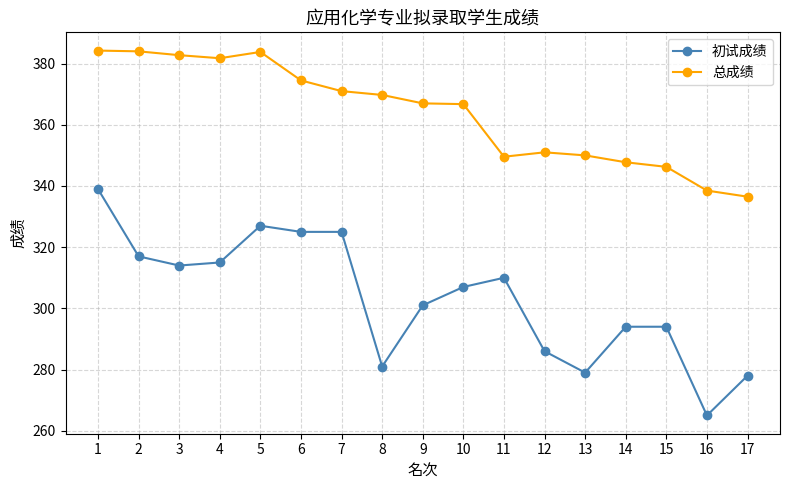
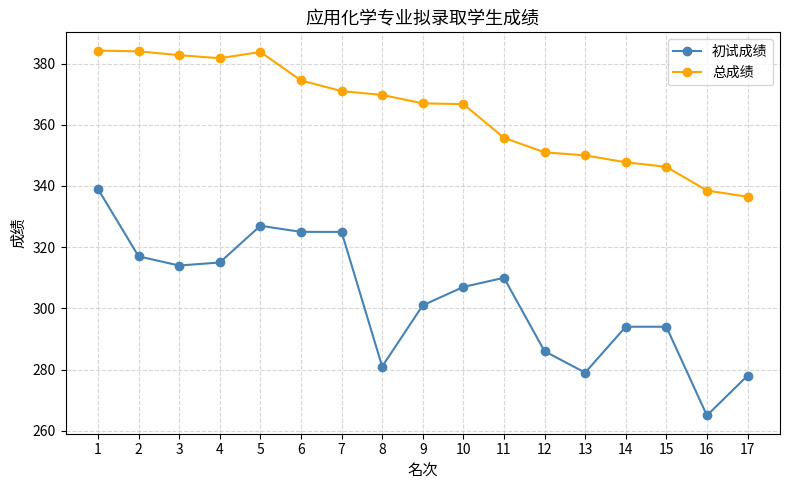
总成绩, 11: 350 -> 356
